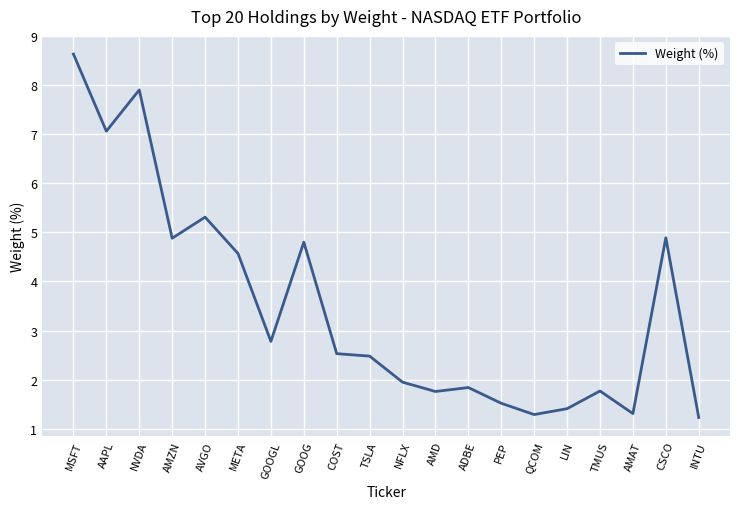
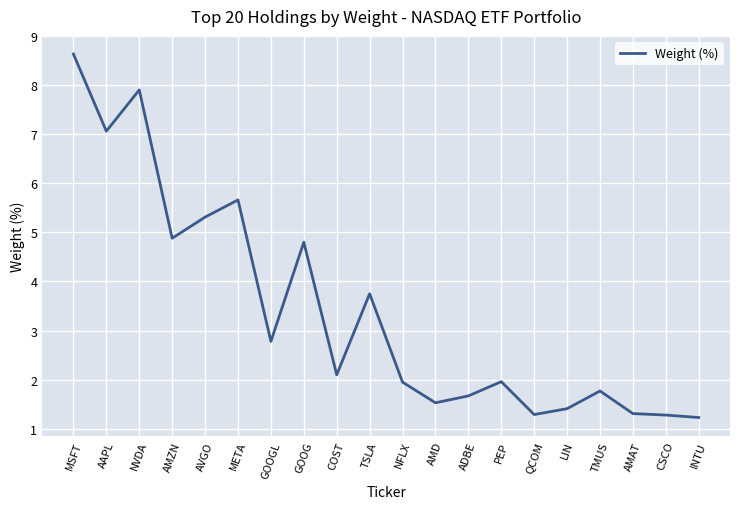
META: 4.6 -> 5.7
COST: 2.5 -> 2.1
TSLA: 2.5 -> 3.8
AMD: 1.8 -> 1.5
ADBE: 1.8 -> 1.7
PEP: 1.5 -> 2.0
CSCO: 4.9 -> 1.3
